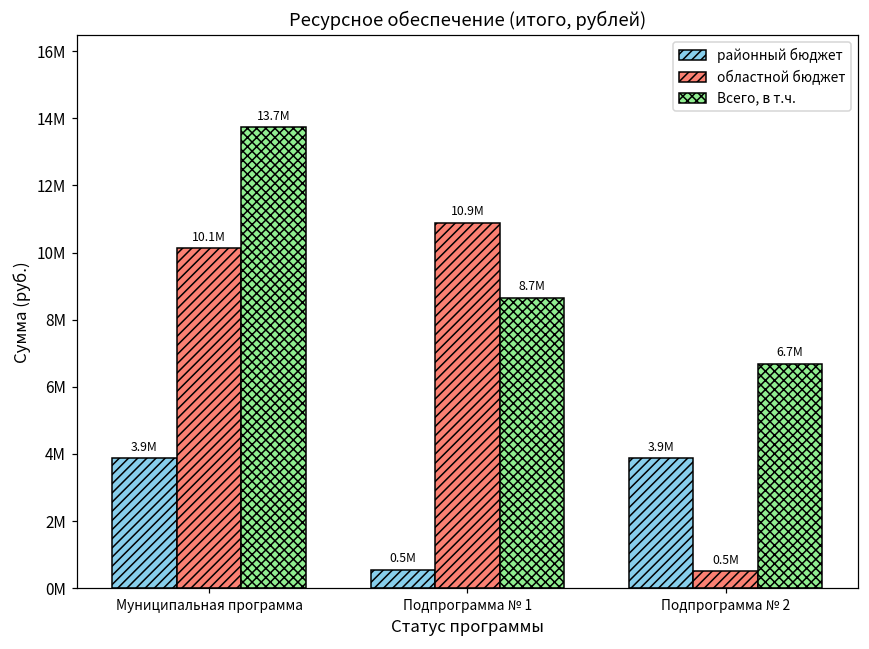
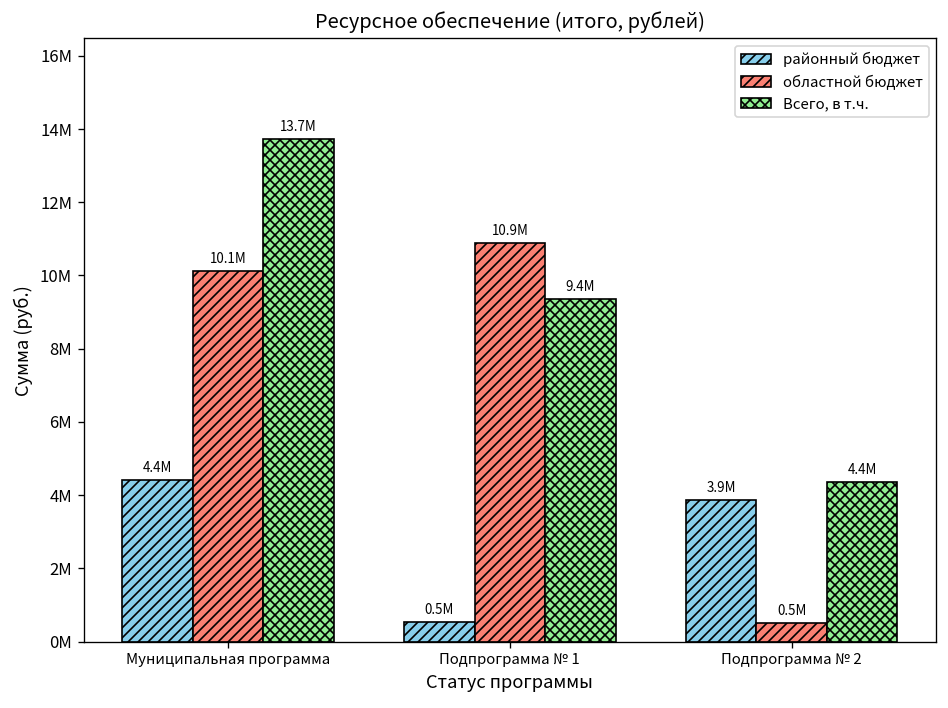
районный бюджет, Муниципальная программа: 3.9M -> 4.4M
Всего, в т.ч., Подпрограмма № 1: 8.7M -> 9.4M
Всего, в т.ч., Подпрограмма № 2: 6.7M -> 4.4M
